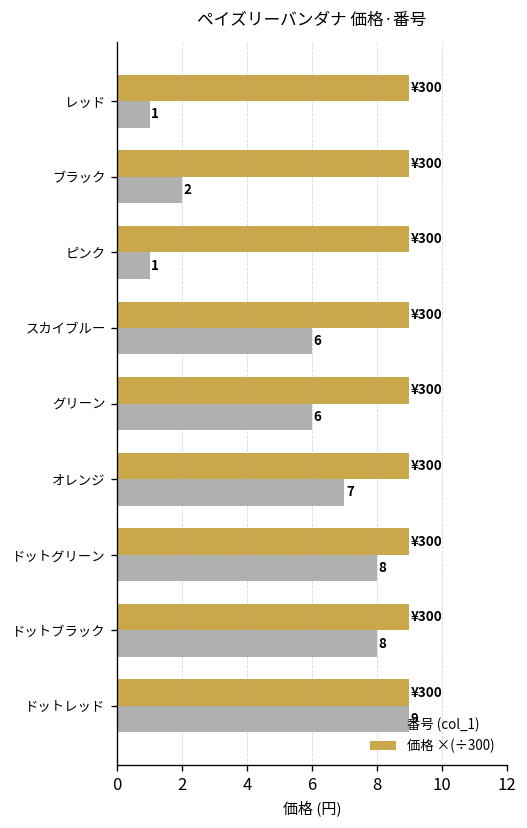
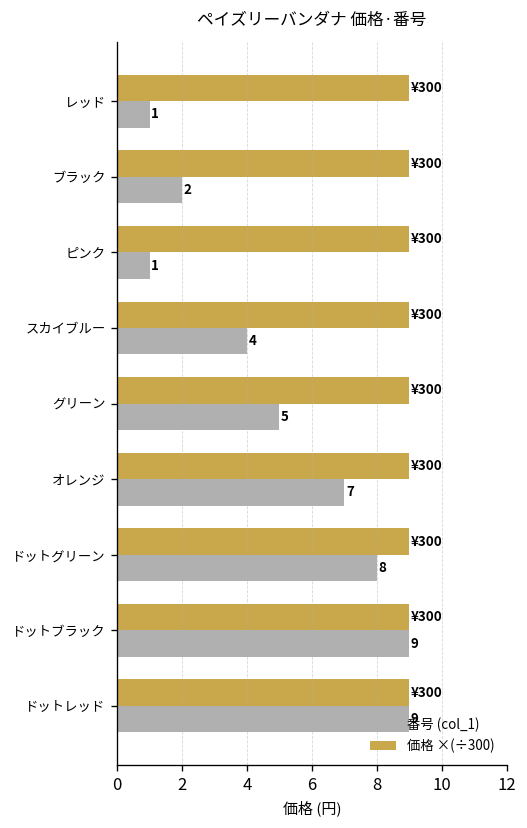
番号 (col_1), スカイブルー: 6 -> 4
番号 (col_1), グリーン: 6 -> 5
番号 (col_1), ドットブラック: 8 -> 9
